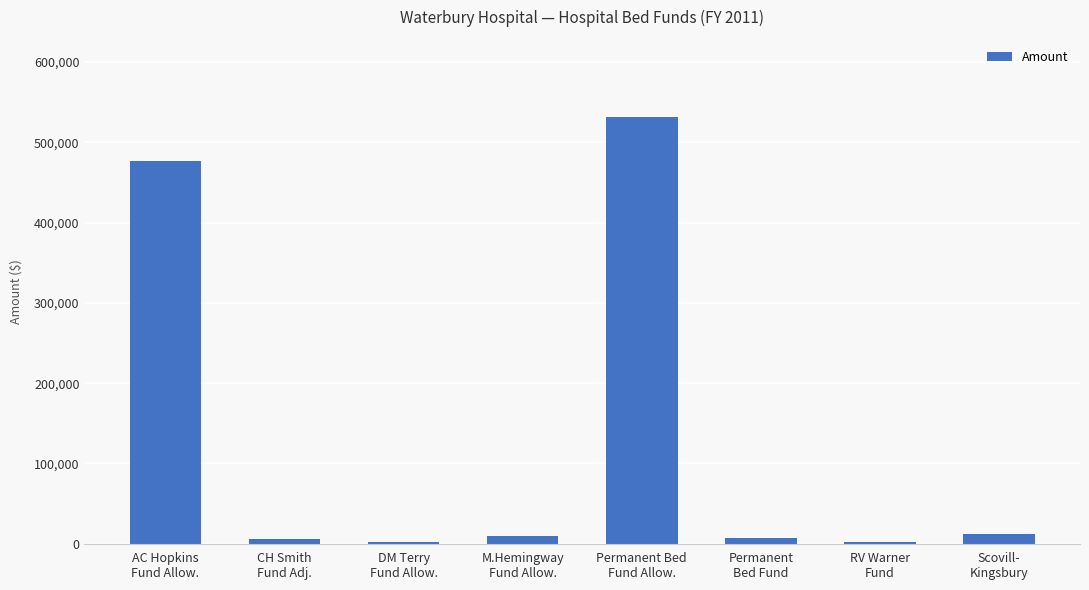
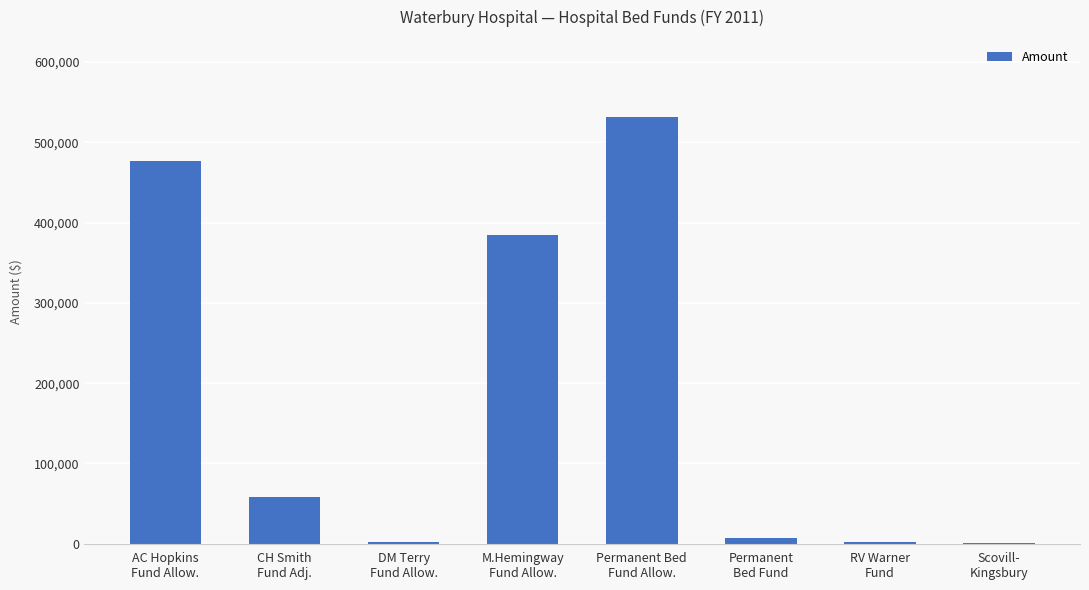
CH Smith Fund Adj.: 10,000 -> 60,000
M.Hemingway Fund Allow.: 10,000 -> 390,000
Scovill- Kingsbury: 10,000 -> 0
